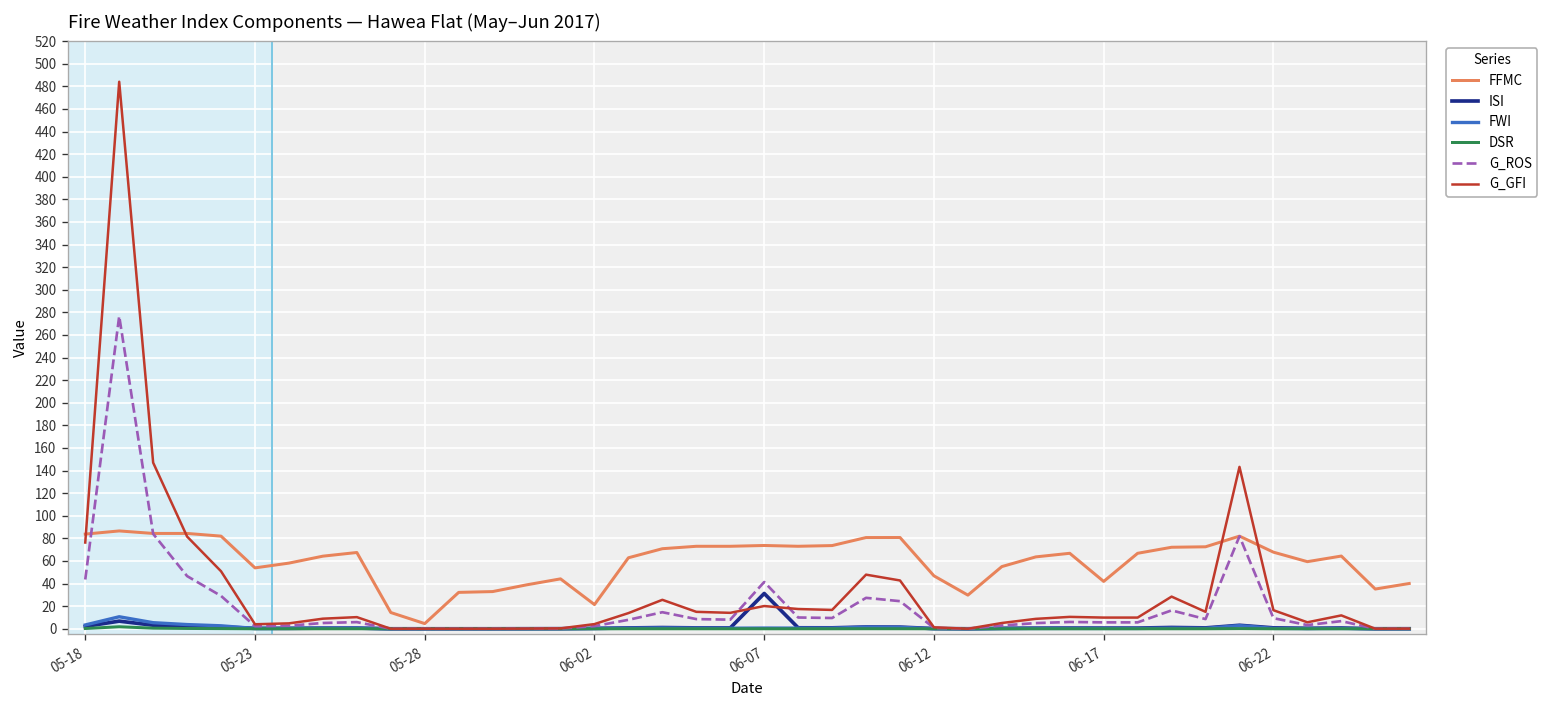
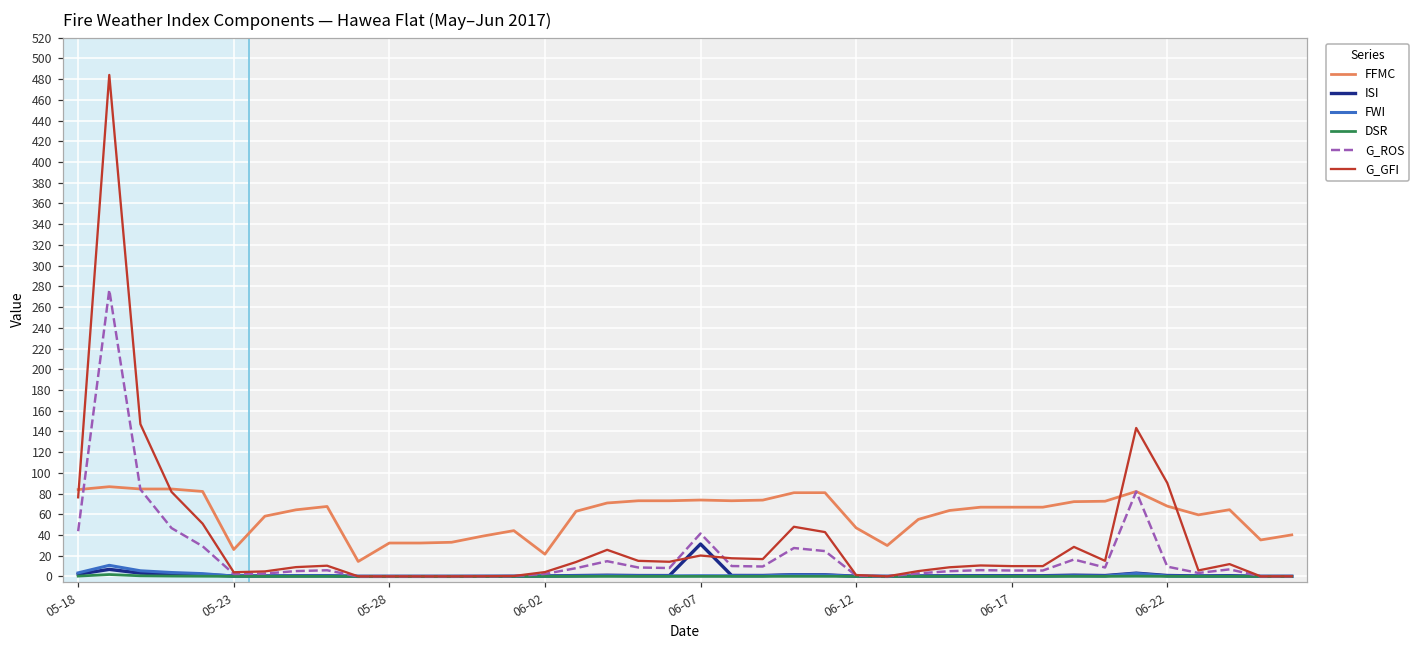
FFMC, 05-23: 50 -> 30
FFMC, 05-28: 0 -> 30
FFMC, 06-17: 40 -> 70
G_GFI, 06-22: 20 -> 90
